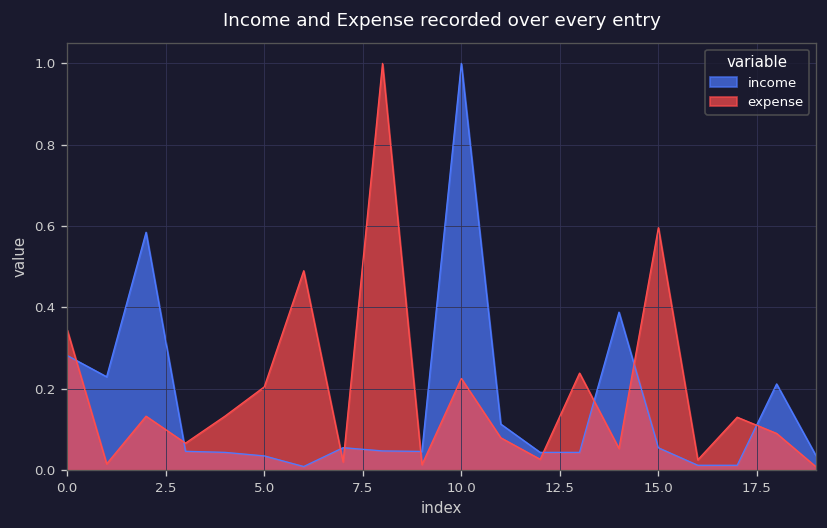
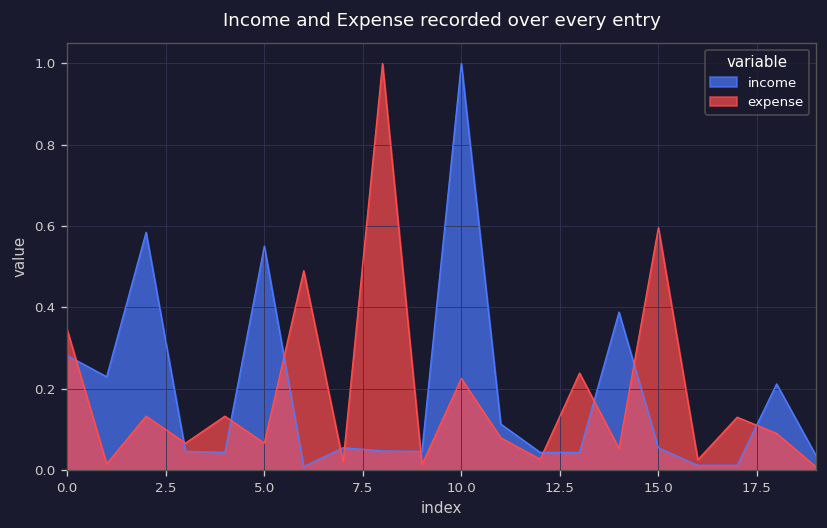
income, 5.0: 0.03 -> 0.55
expense, 5.0: 0.20 -> 0.07
